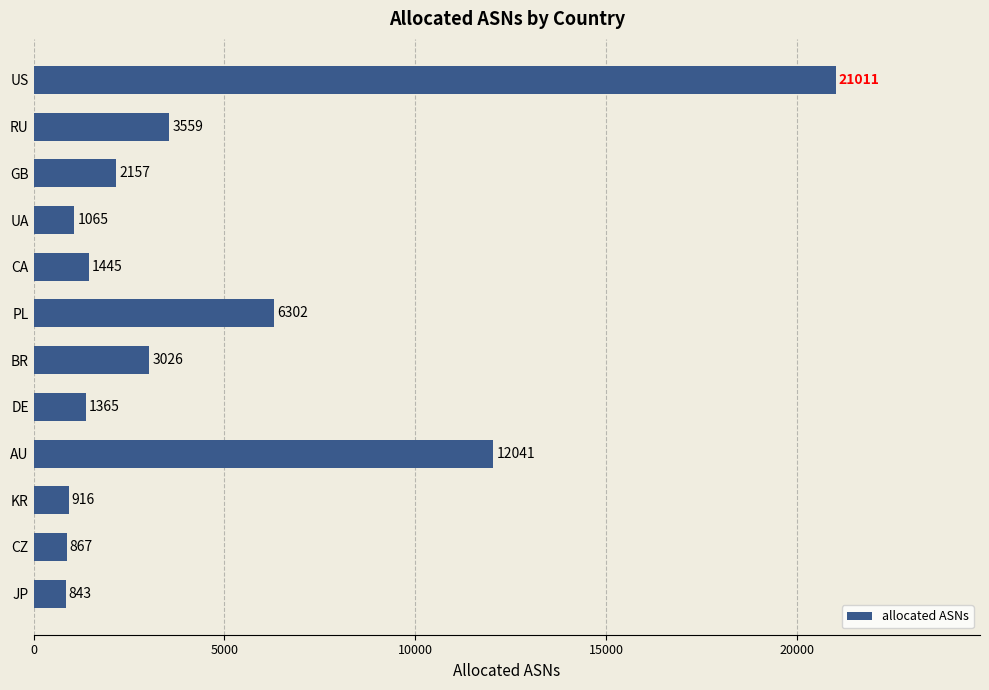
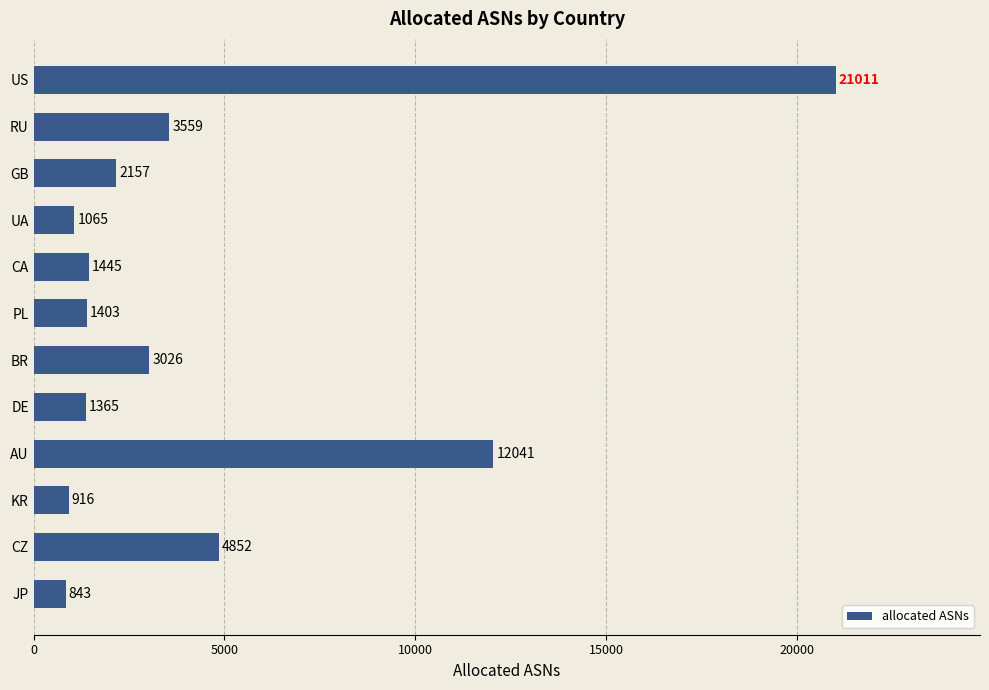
PL: 6302 -> 1403
CZ: 867 -> 4852
